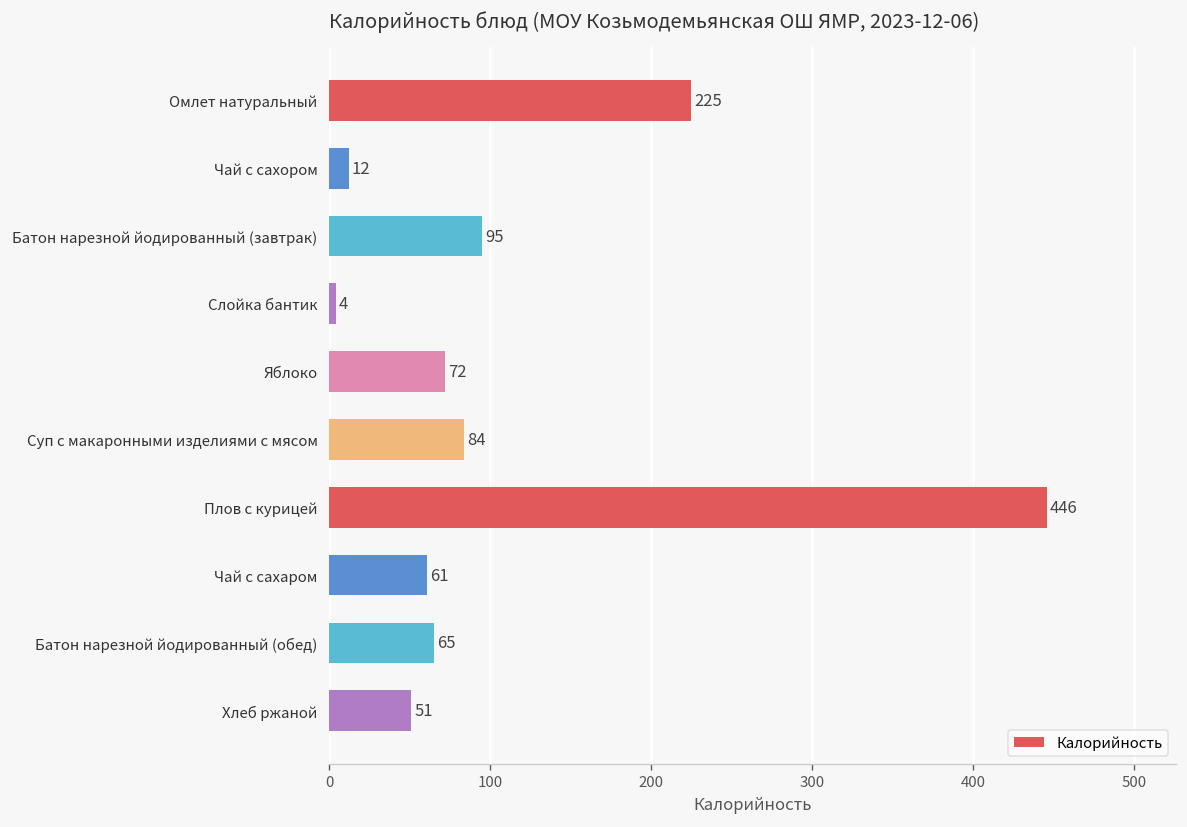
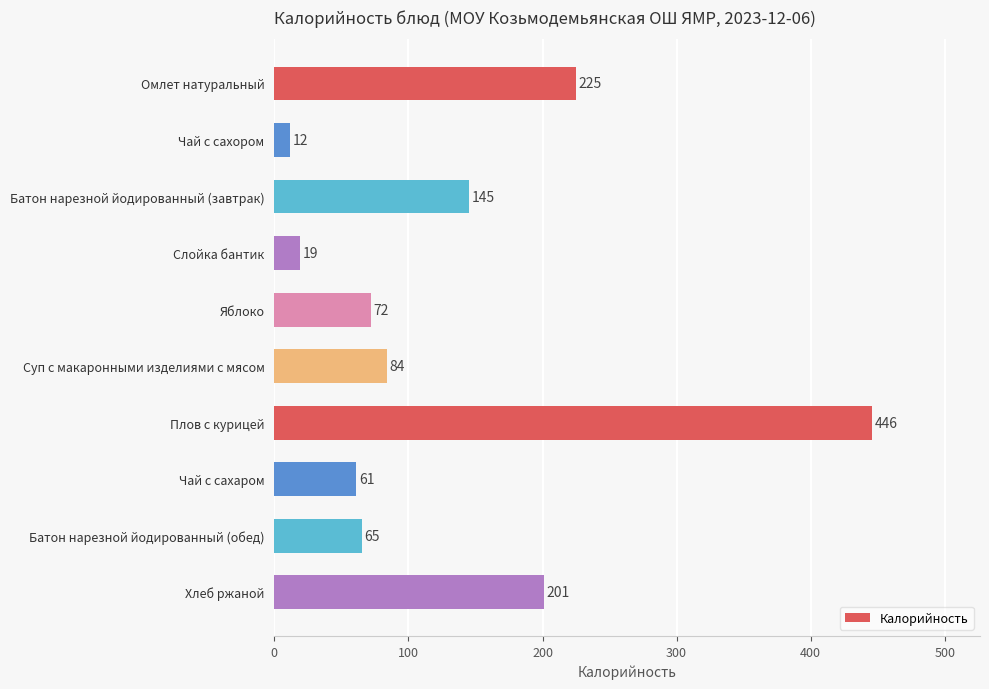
Батон нарезной йодированный (завтрак): 95 -> 145
Слойка бантик: 4 -> 19
Хлеб ржаной: 51 -> 201
